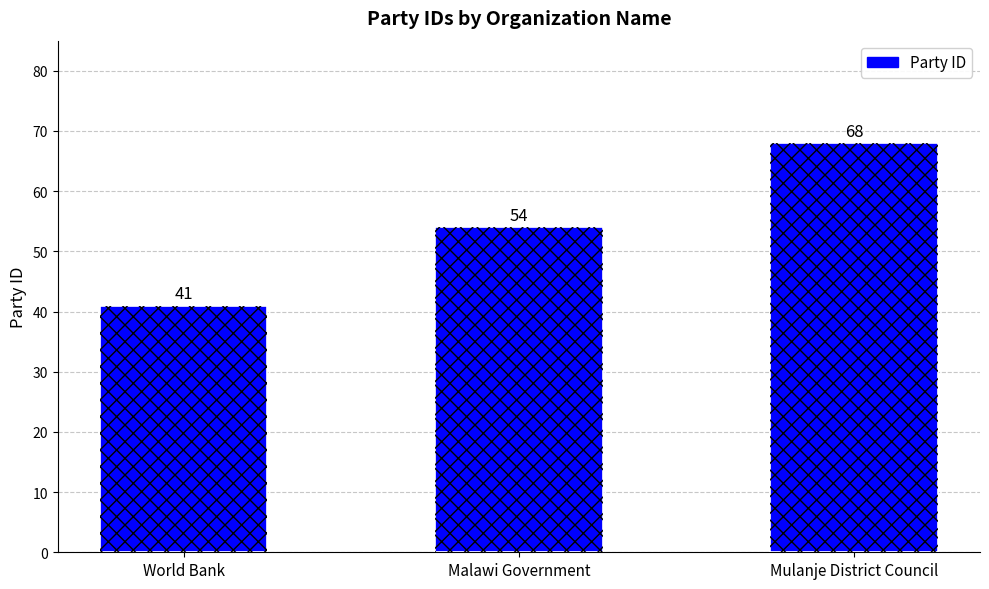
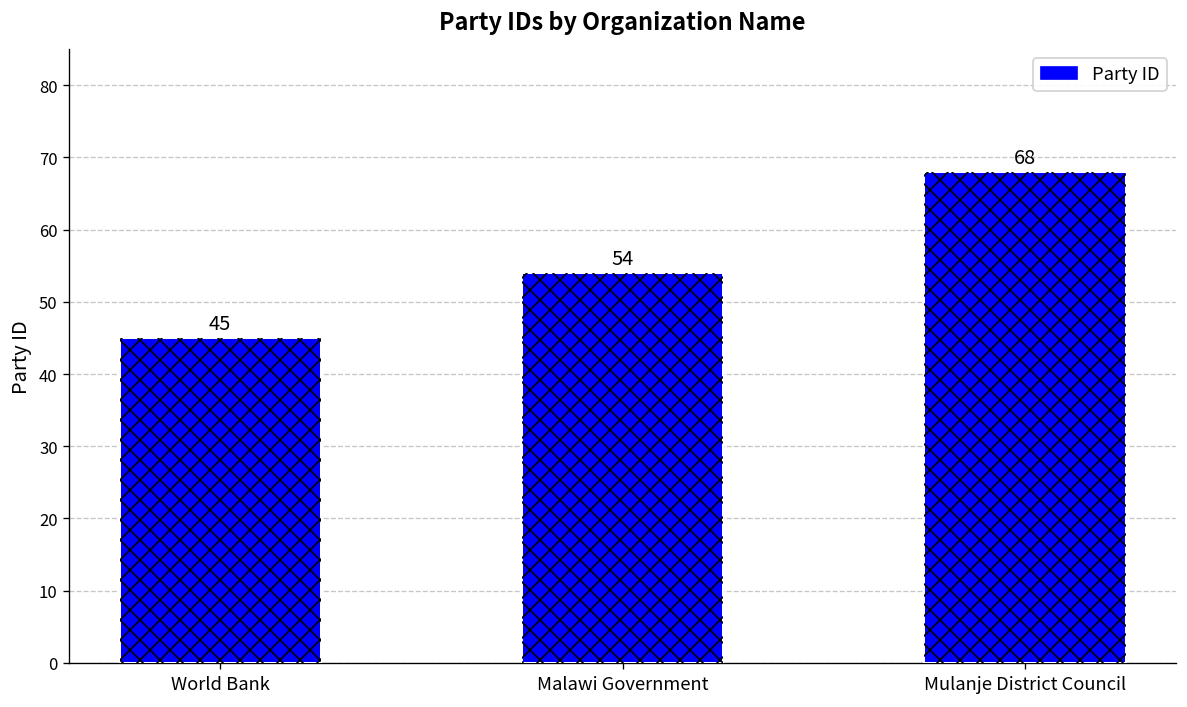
World Bank: 41 -> 45
